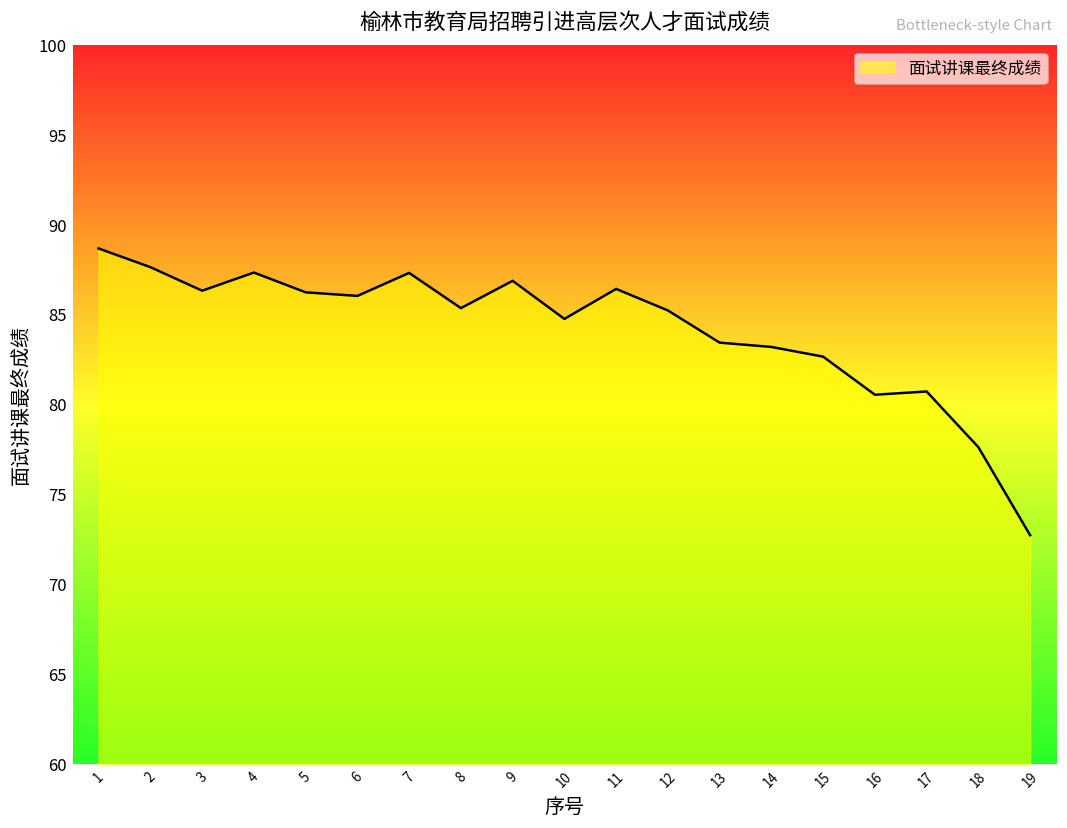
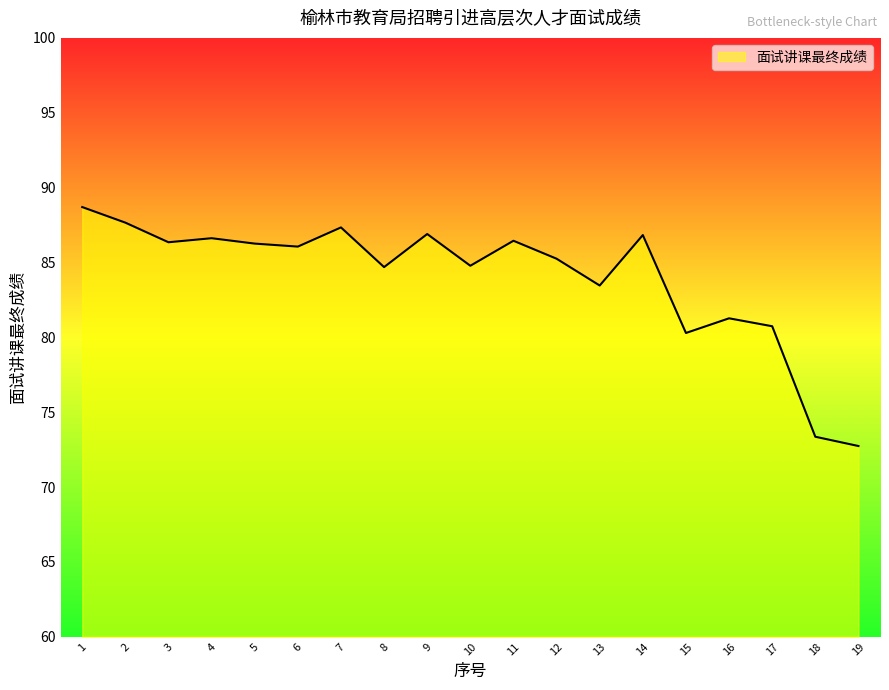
4: 87.4 -> 86.6
8: 85.4 -> 84.7
14: 83.2 -> 86.8
15: 82.7 -> 80.3
16: 80.6 -> 81.3
18: 77.6 -> 73.4
